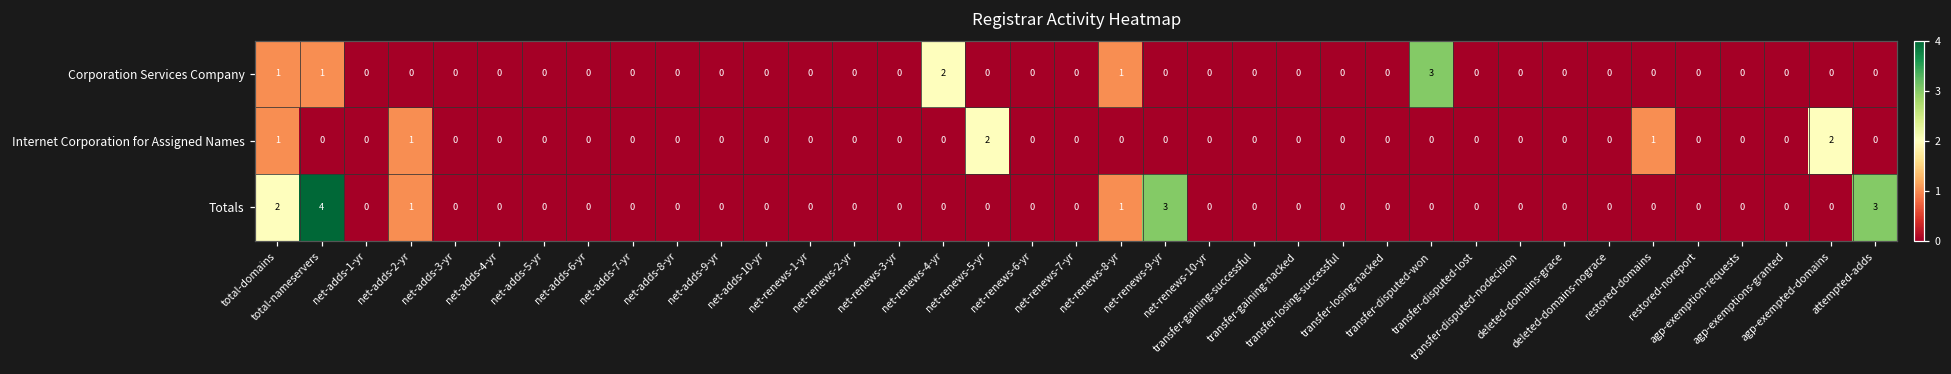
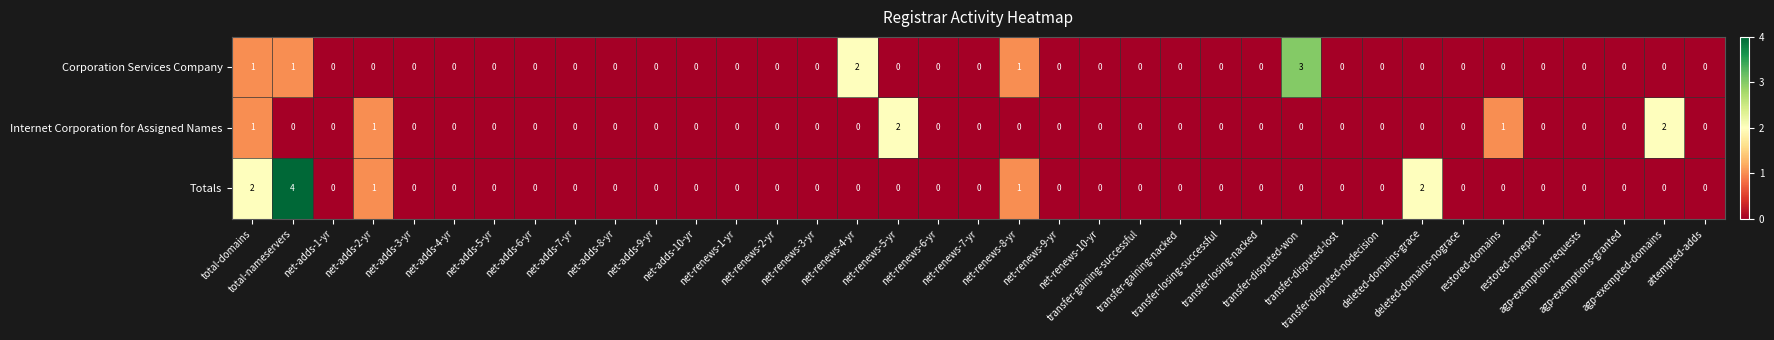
Totals, net-renews-9-yr: 3 -> 0
Totals, deleted-domains-grace: 0 -> 2
Totals, attempted-adds: 3 -> 0
